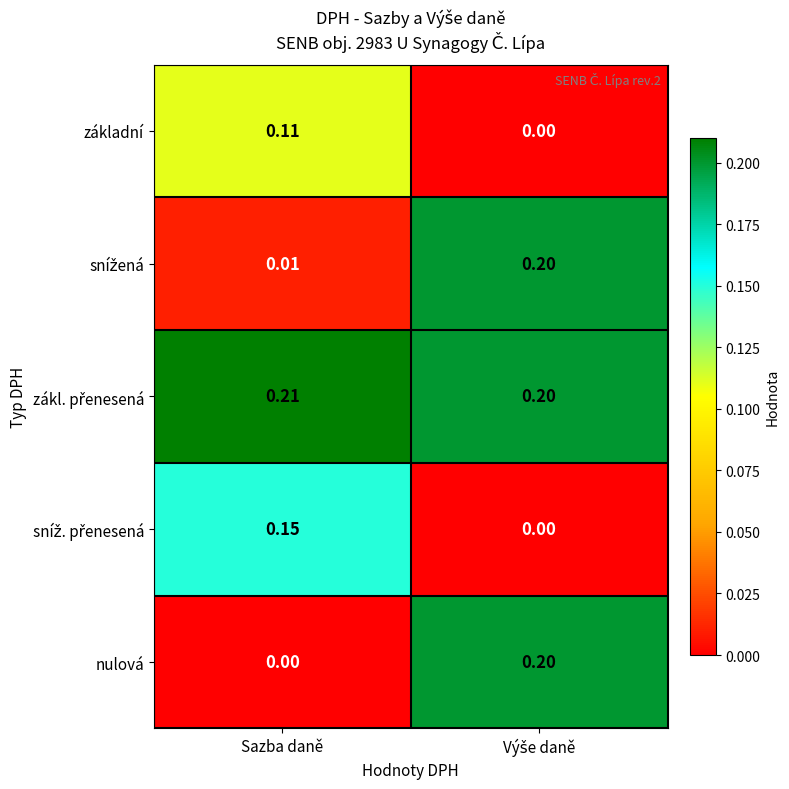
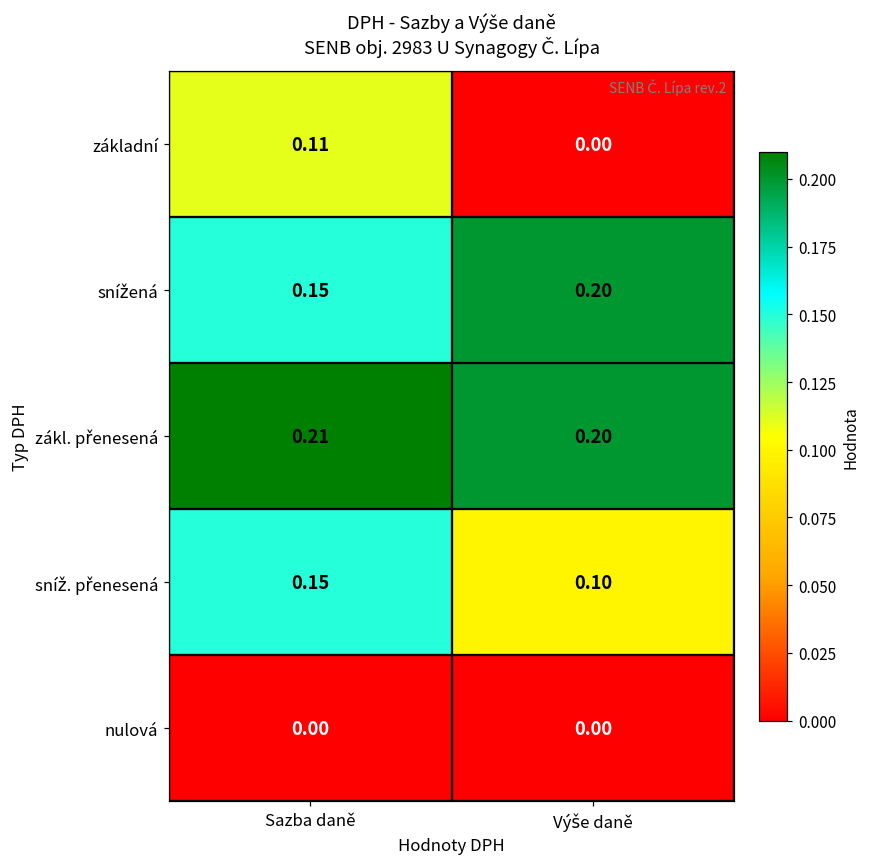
snížená, Sazba daně: 0.01 -> 0.15
sníž. přenesená, Výše daně: 0.00 -> 0.10
nulová, Výše daně: 0.20 -> 0.00
